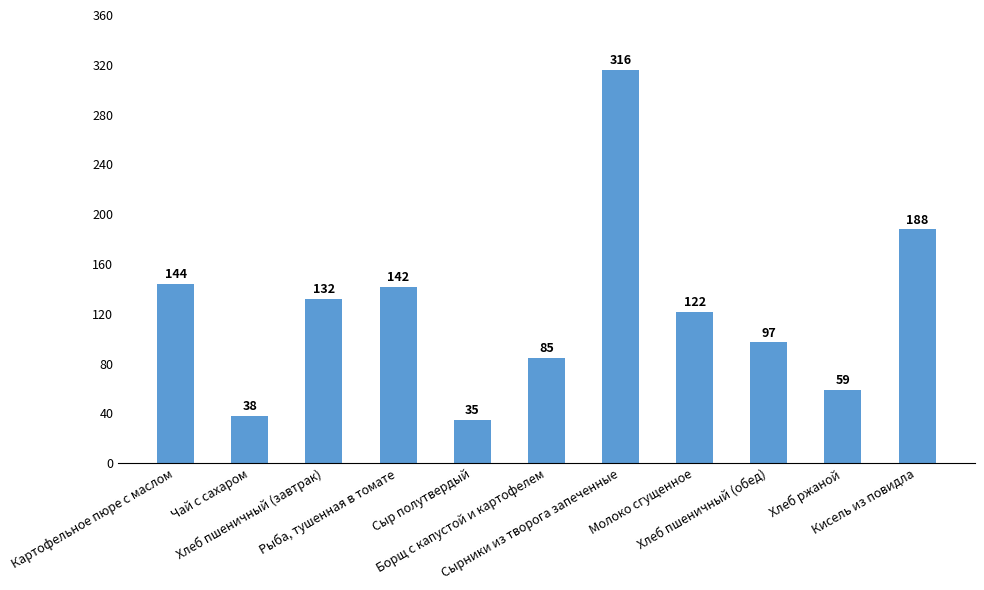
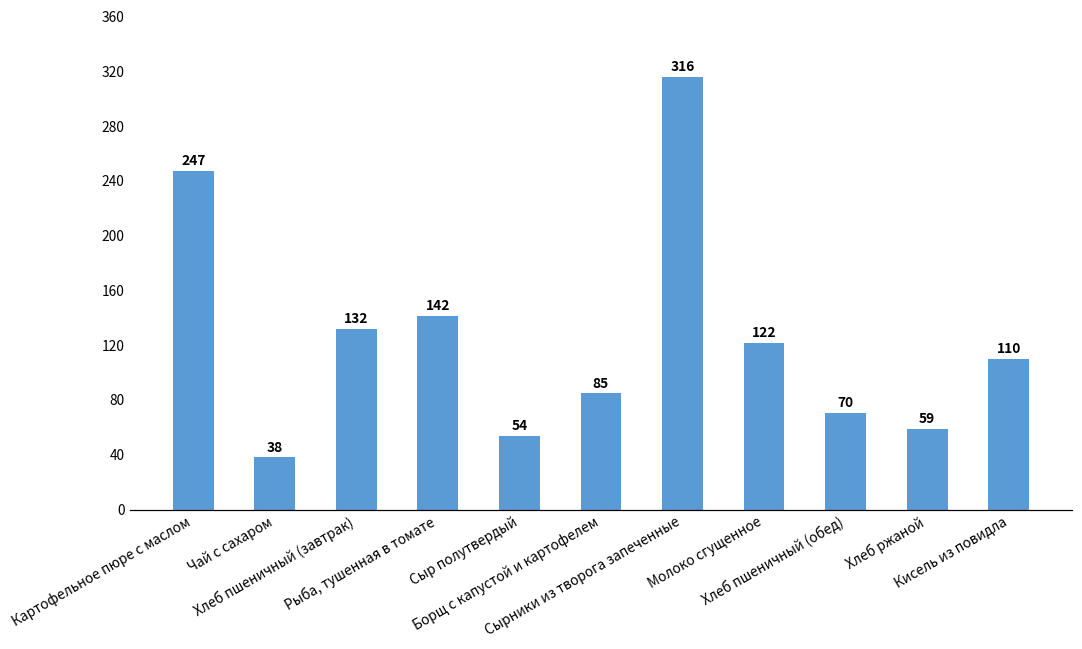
Картофельное пюре с маслом: 144 -> 247
Сыр полутвердый: 35 -> 54
Хлеб пшеничный (обед): 97 -> 70
Кисель из повидла: 188 -> 110
